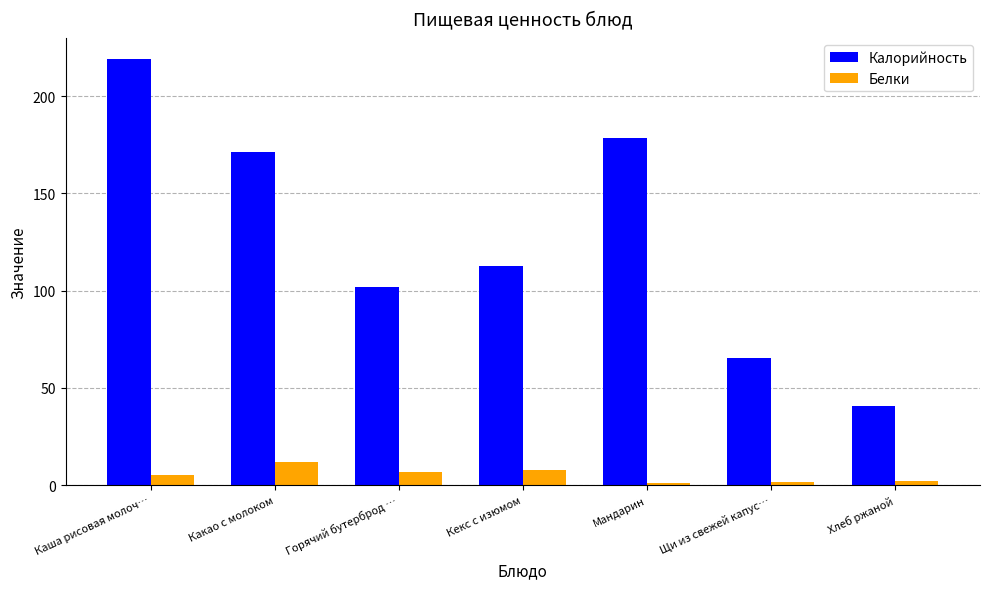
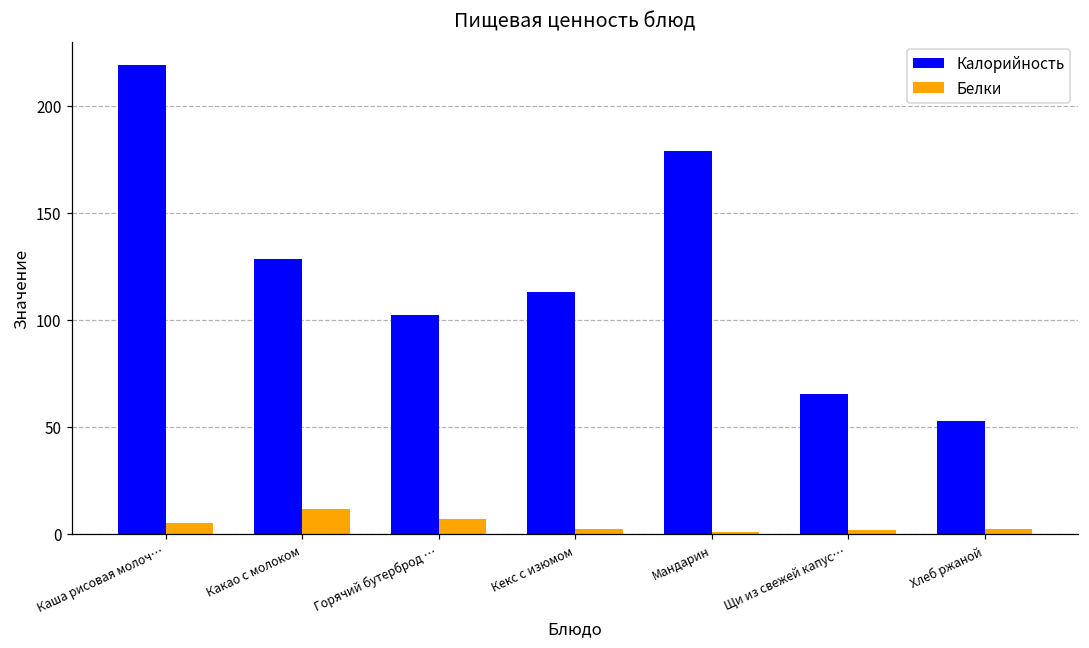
Калорийность, Какао с молоком: 171 -> 128
Белки, Кекс с изюмом: 8 -> 2
Калорийность, Хлеб ржаной: 41 -> 53
